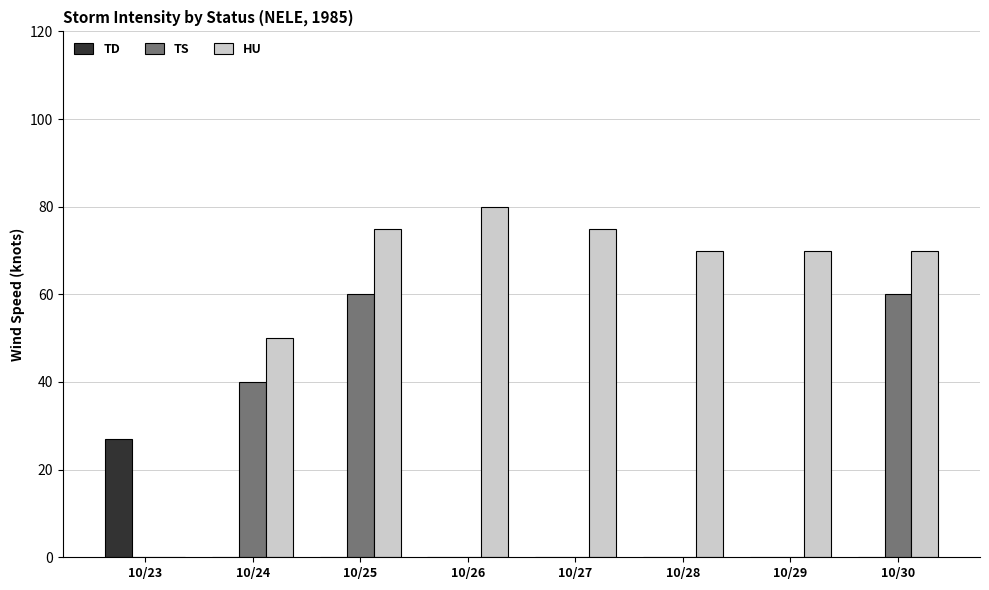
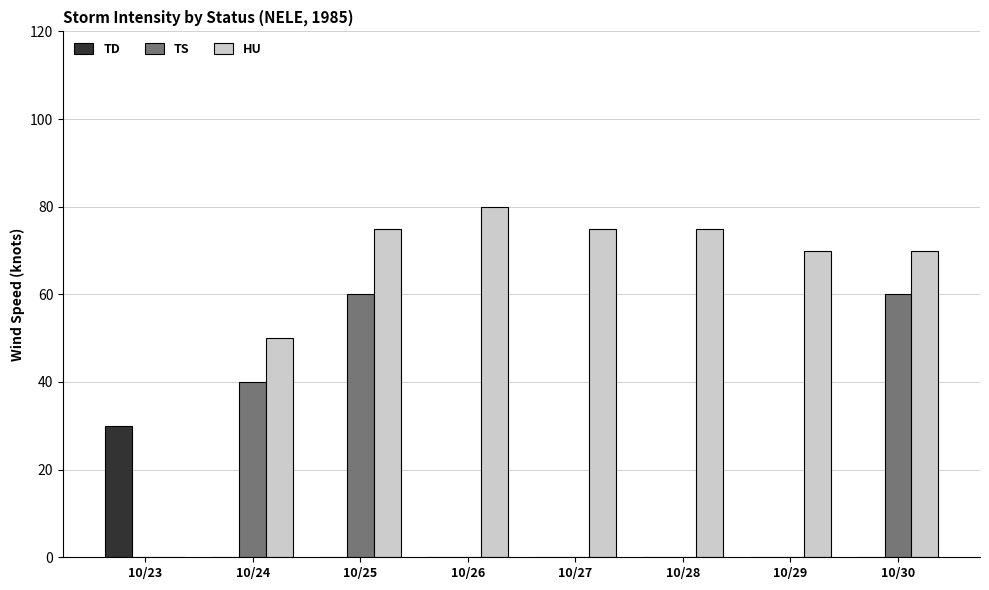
TD, 10/23: 27 -> 30
HU, 10/28: 70 -> 75
